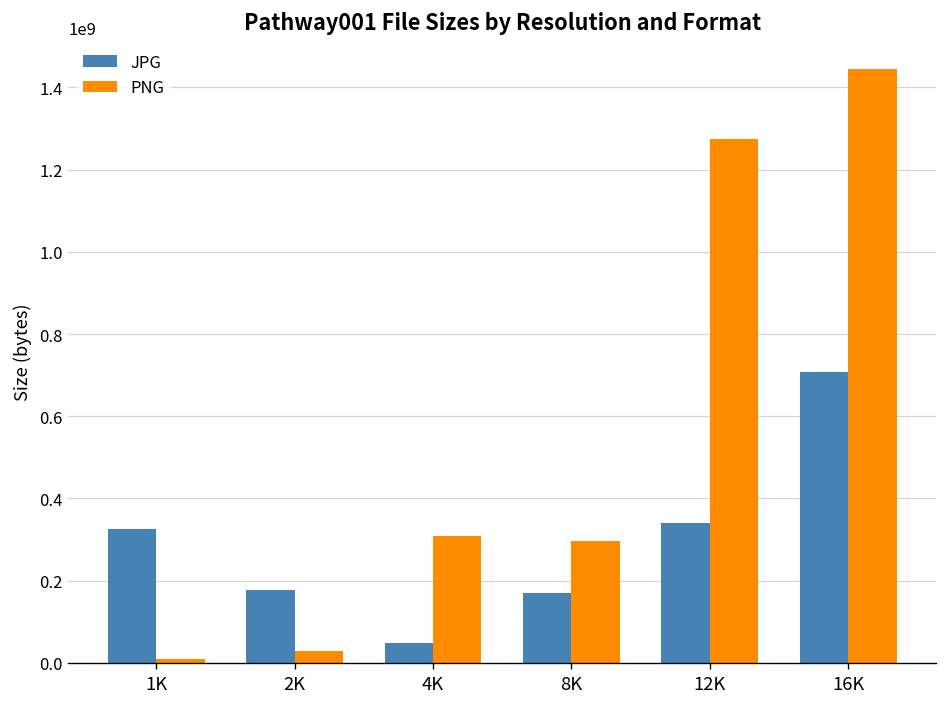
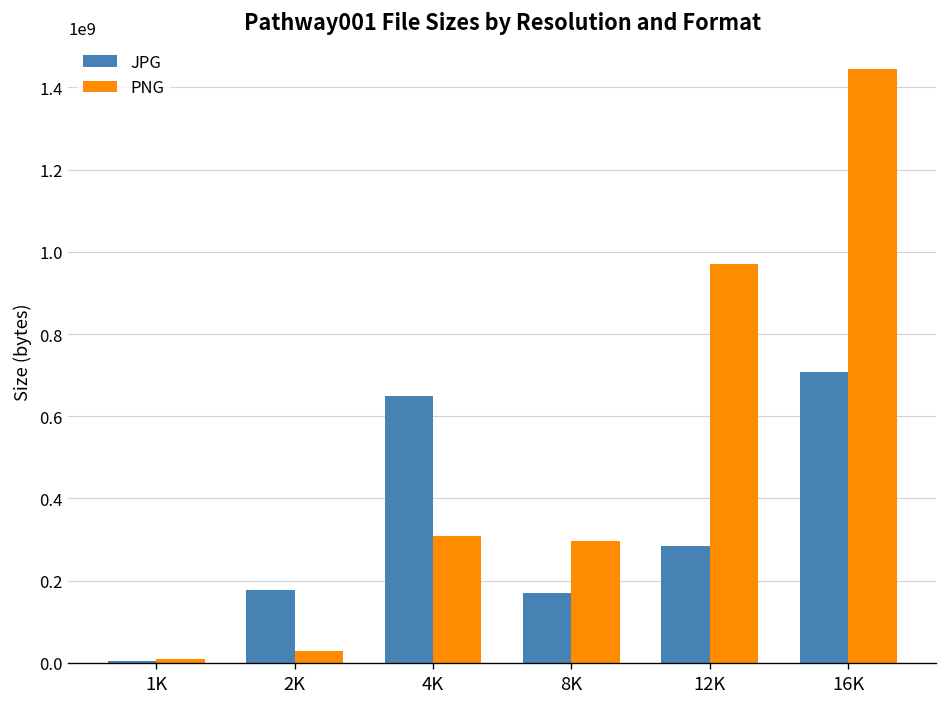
JPG, 1K: 330000000 -> 0
JPG, 4K: 50000000 -> 650000000
JPG, 12K: 340000000 -> 290000000
PNG, 12K: 1270000000 -> 970000000
